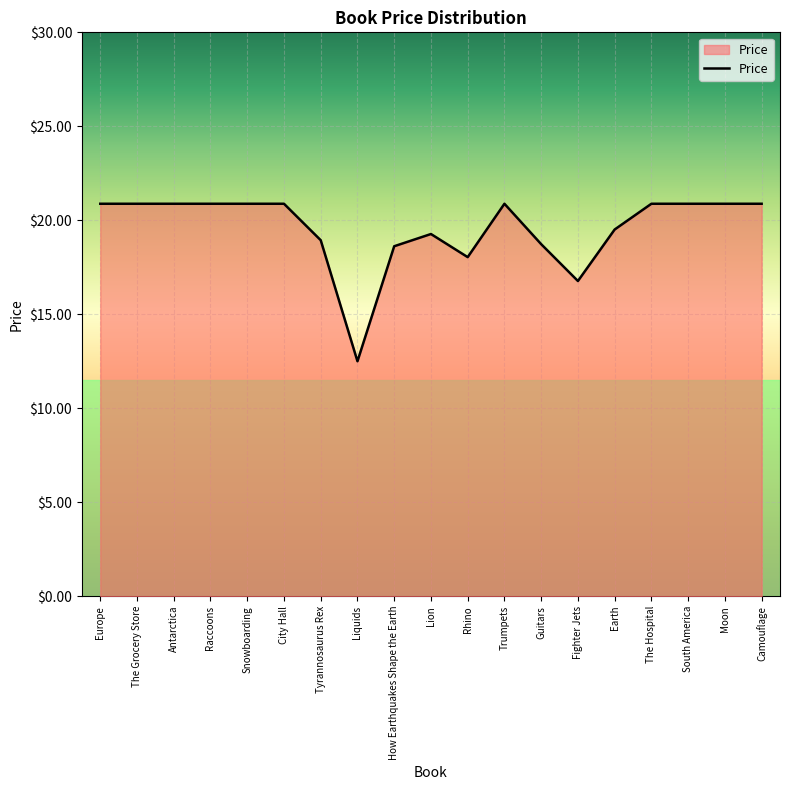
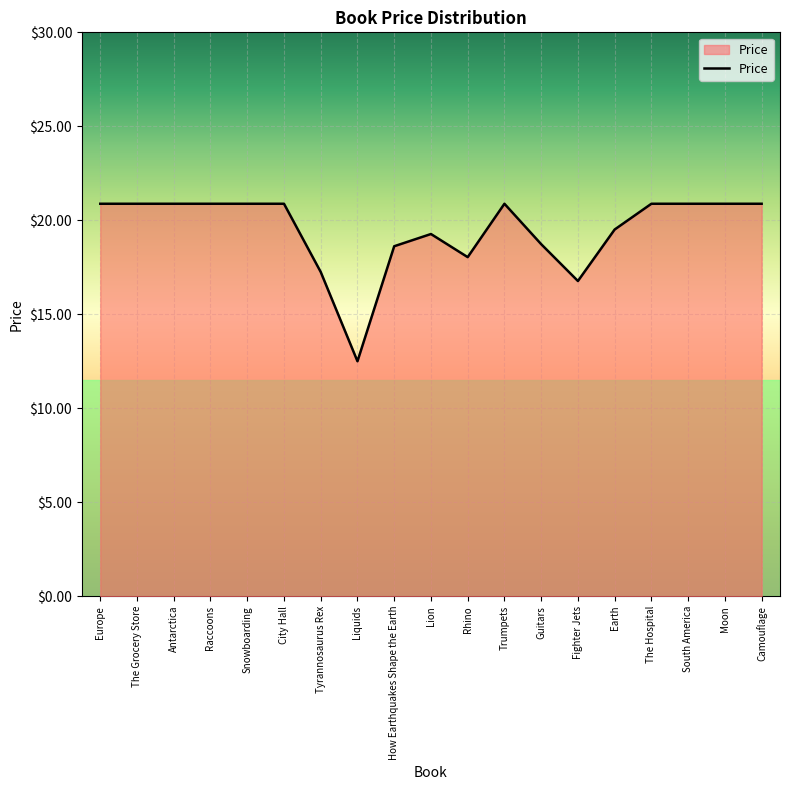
Tyrannosaurus Rex: $18.9 -> $17.3
